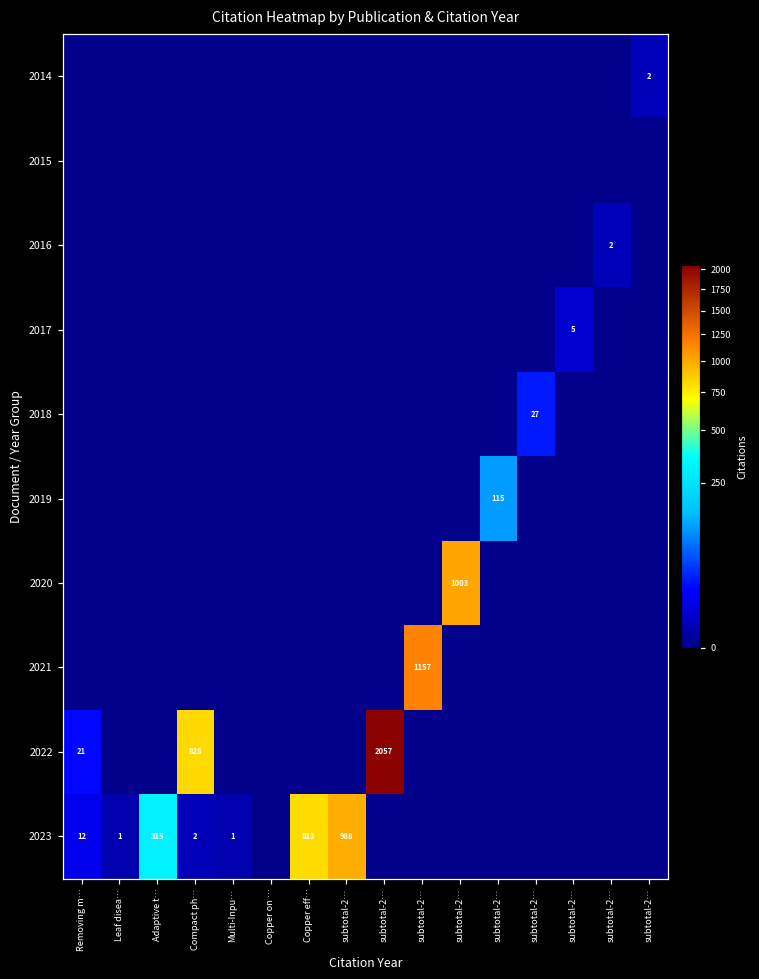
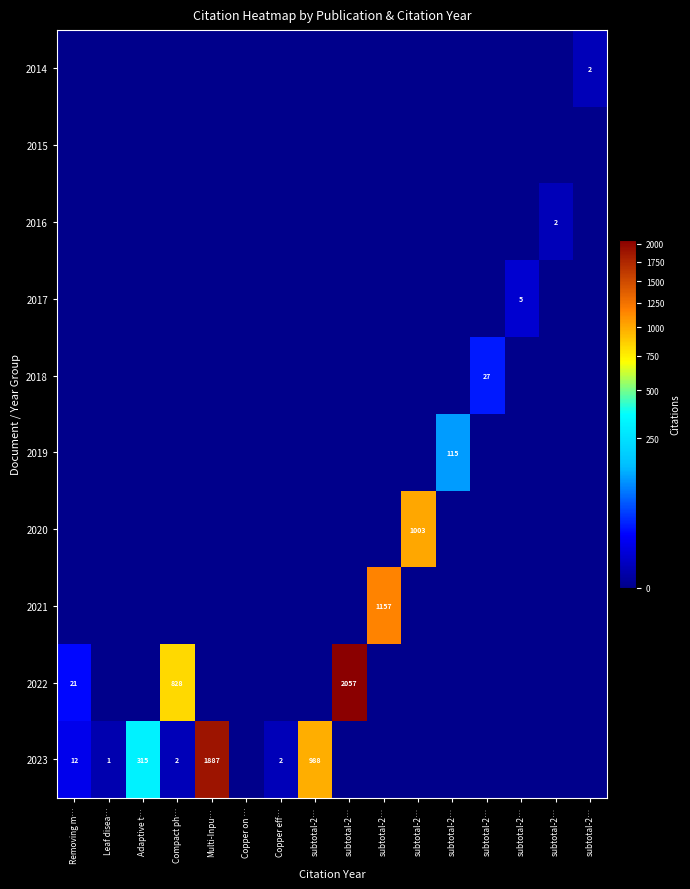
2023, Multi-Inpu…: 1 -> 1887
2023, Copper eff…: 813 -> 2
